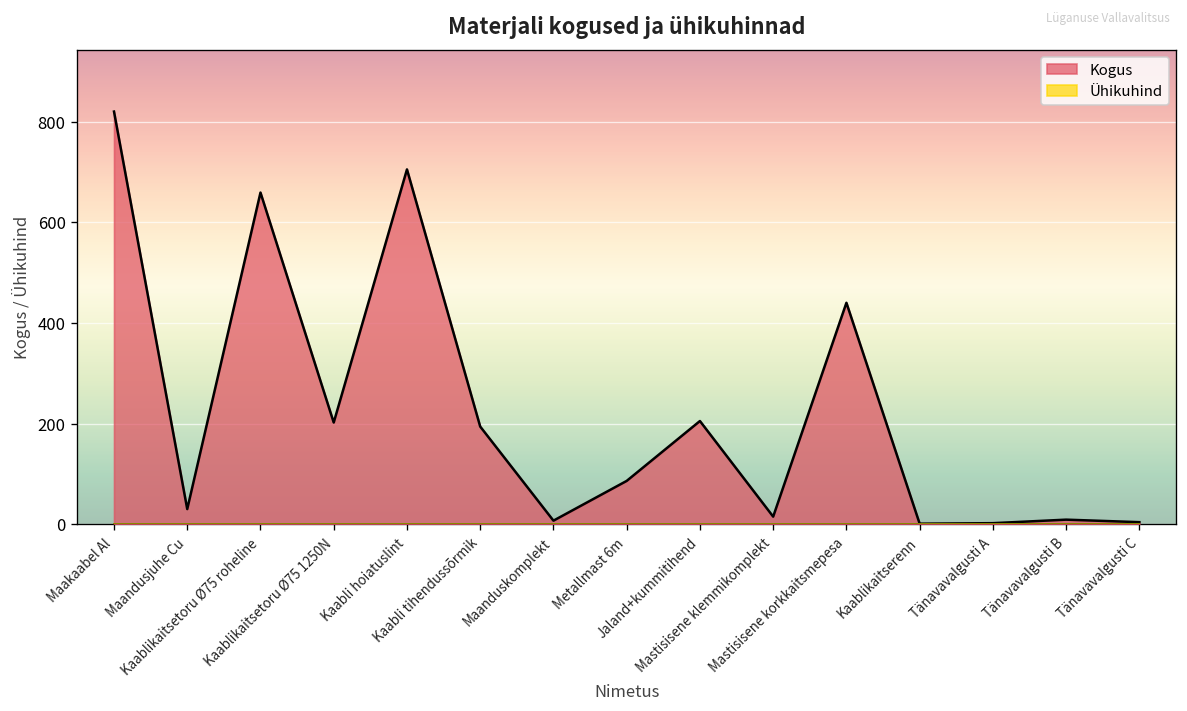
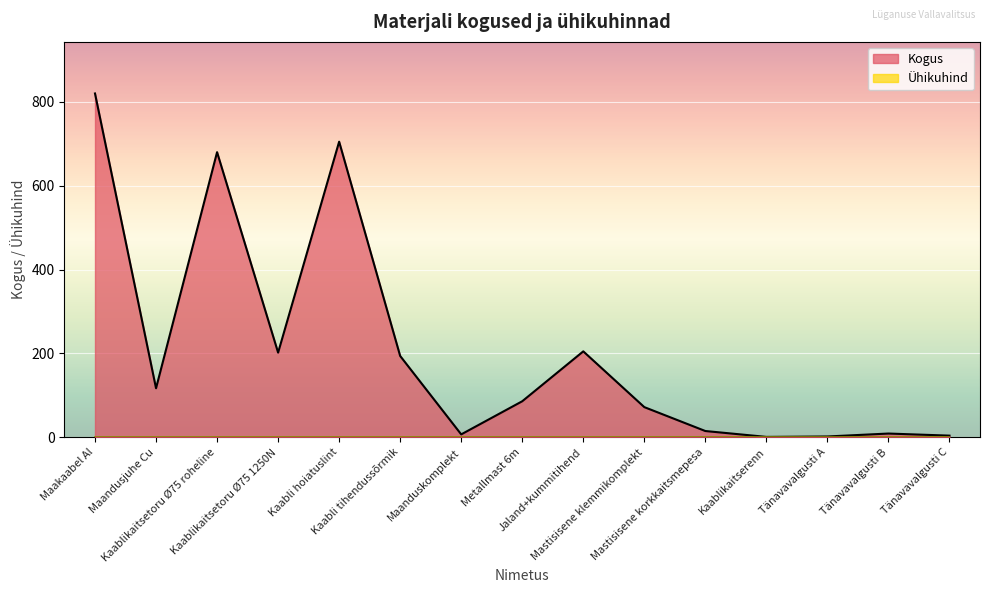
Kogus, Maandusjuhe Cu: 30 -> 120
Kogus, Kaablikaitsetoru Ø75 roheline: 660 -> 680
Kogus, Mastisisene klemmikomplekt: 20 -> 70
Kogus, Mastisisene korkkaitsmepesa: 440 -> 20
